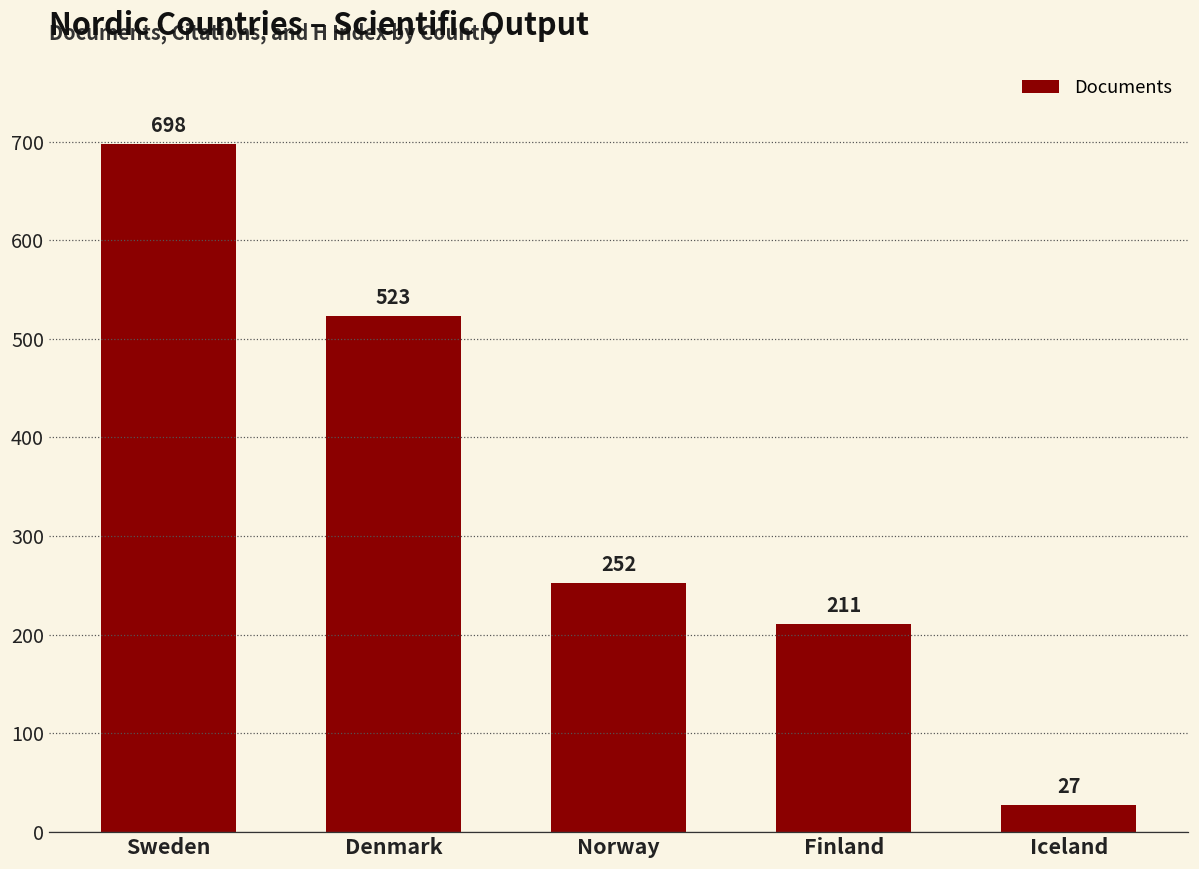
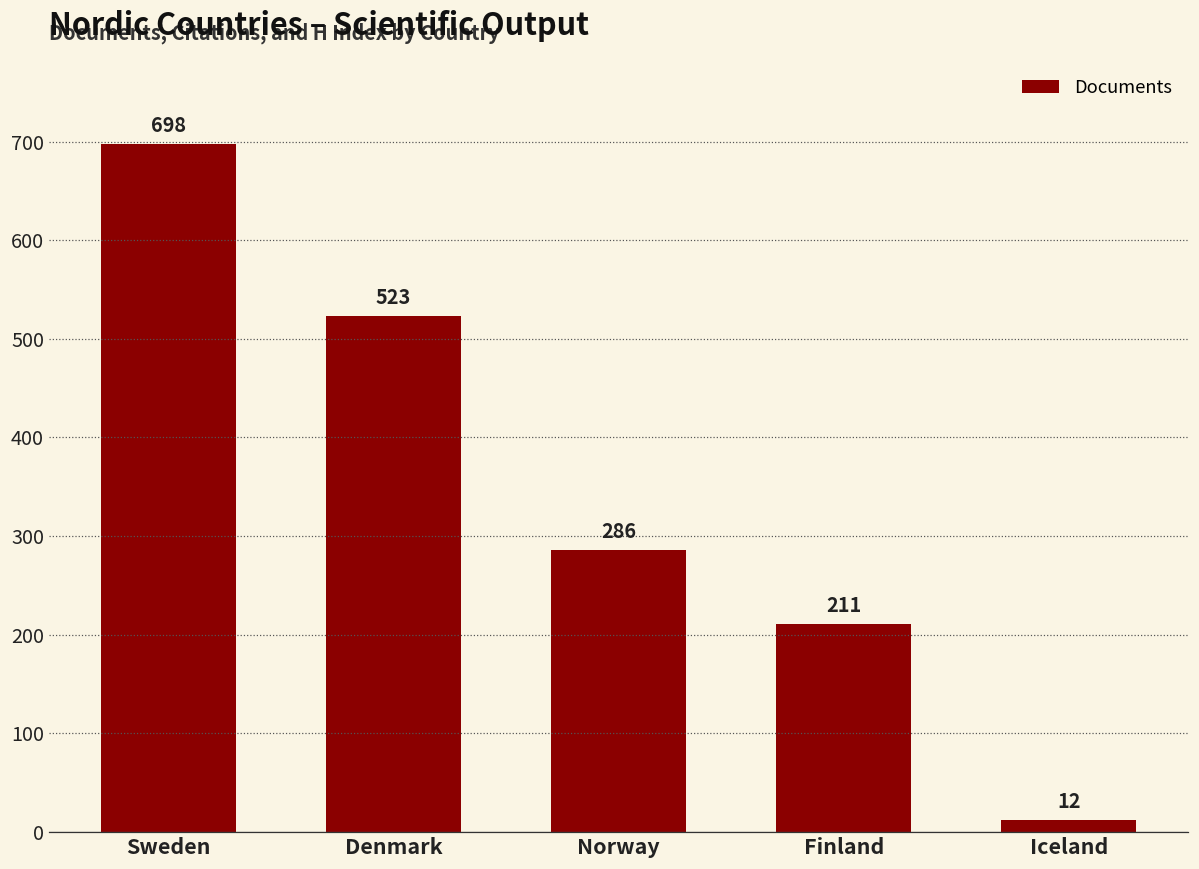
Norway: 252 -> 286
Iceland: 27 -> 12
